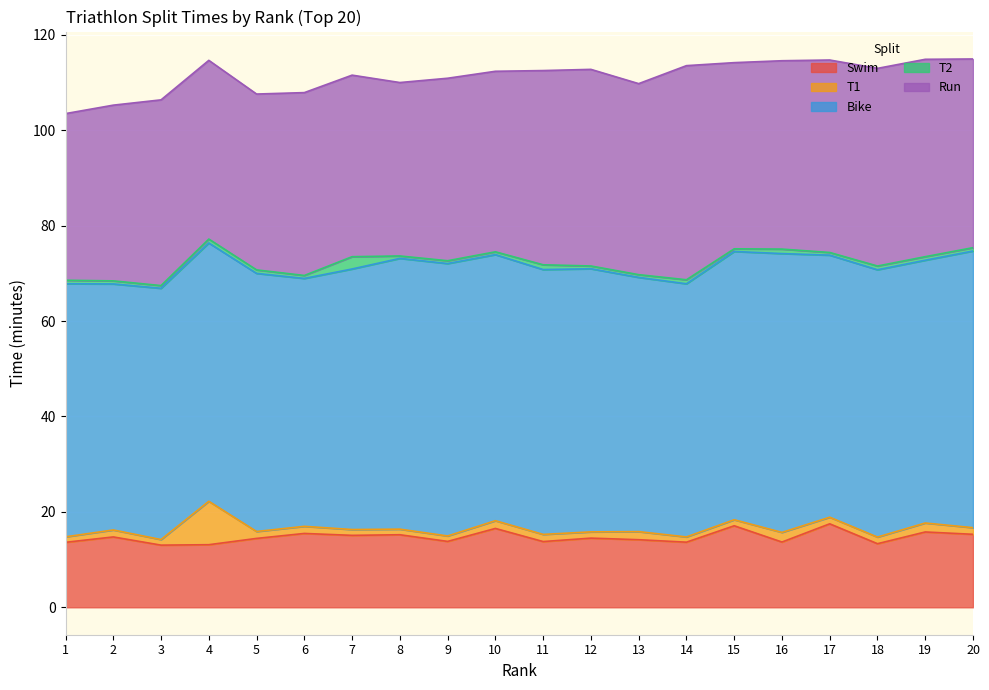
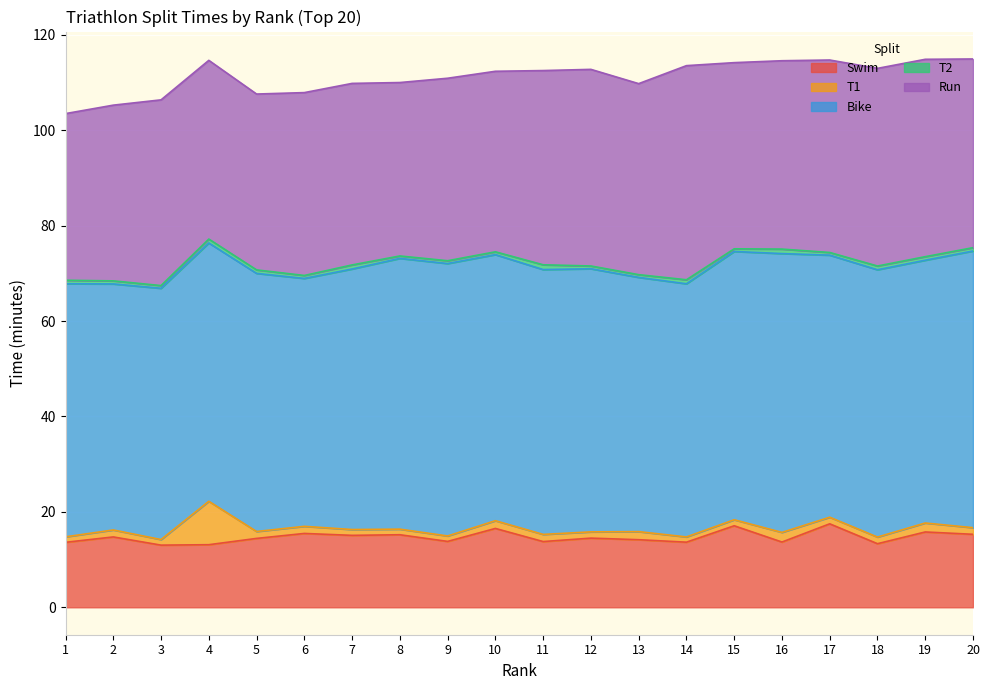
T2, 7: 3 -> 1
